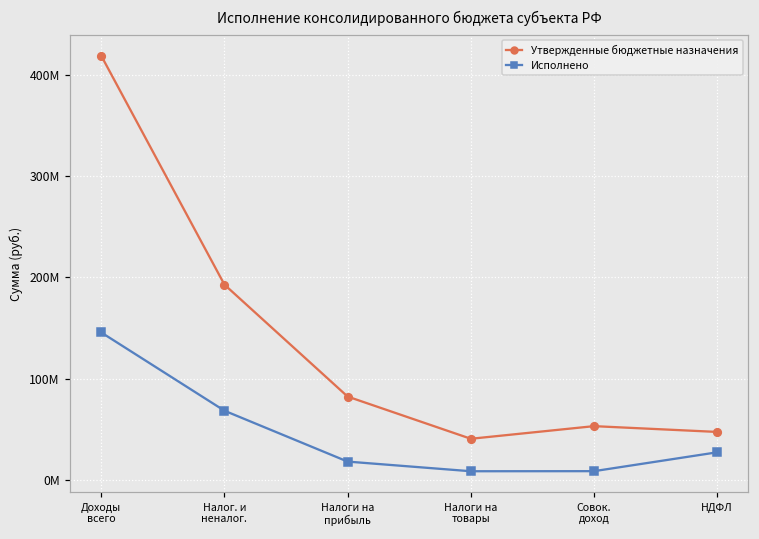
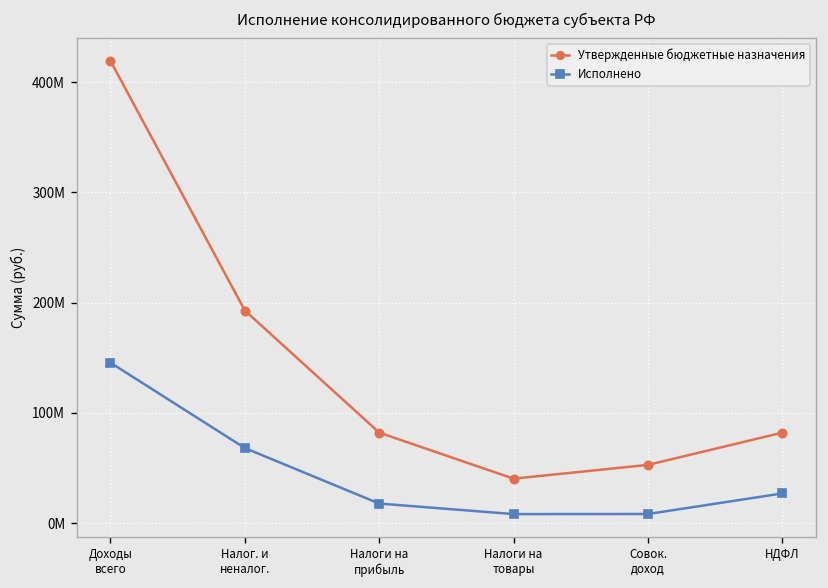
Утвержденные бюджетные назначения, НДФЛ: 50000000 -> 80000000
